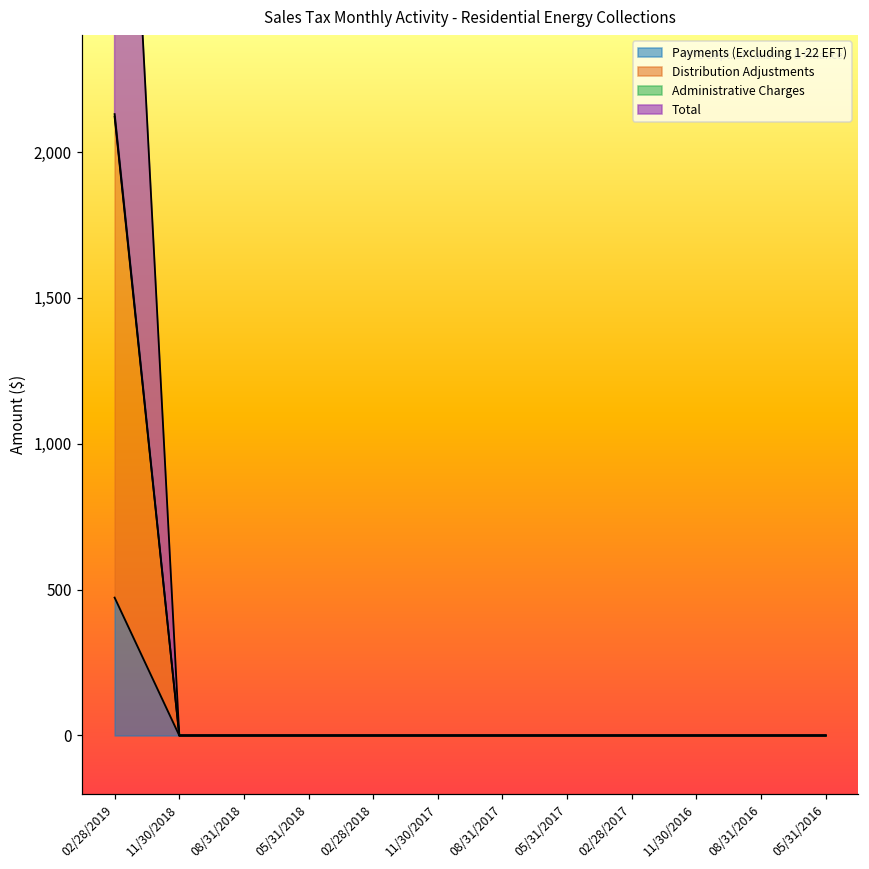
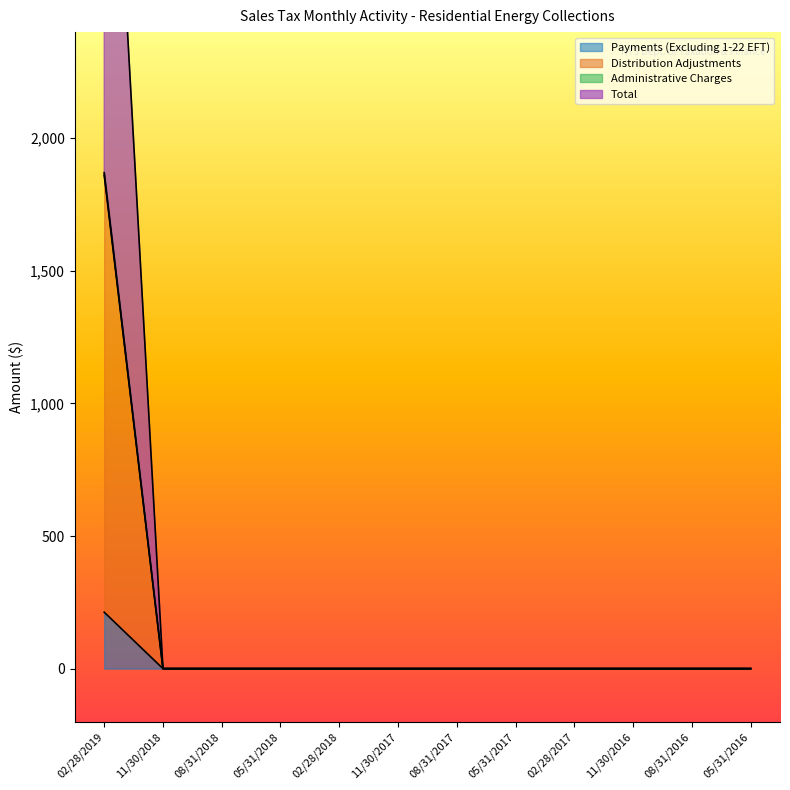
Payments (Excluding 1-22 EFT), 02/28/2019: 470 -> 210
